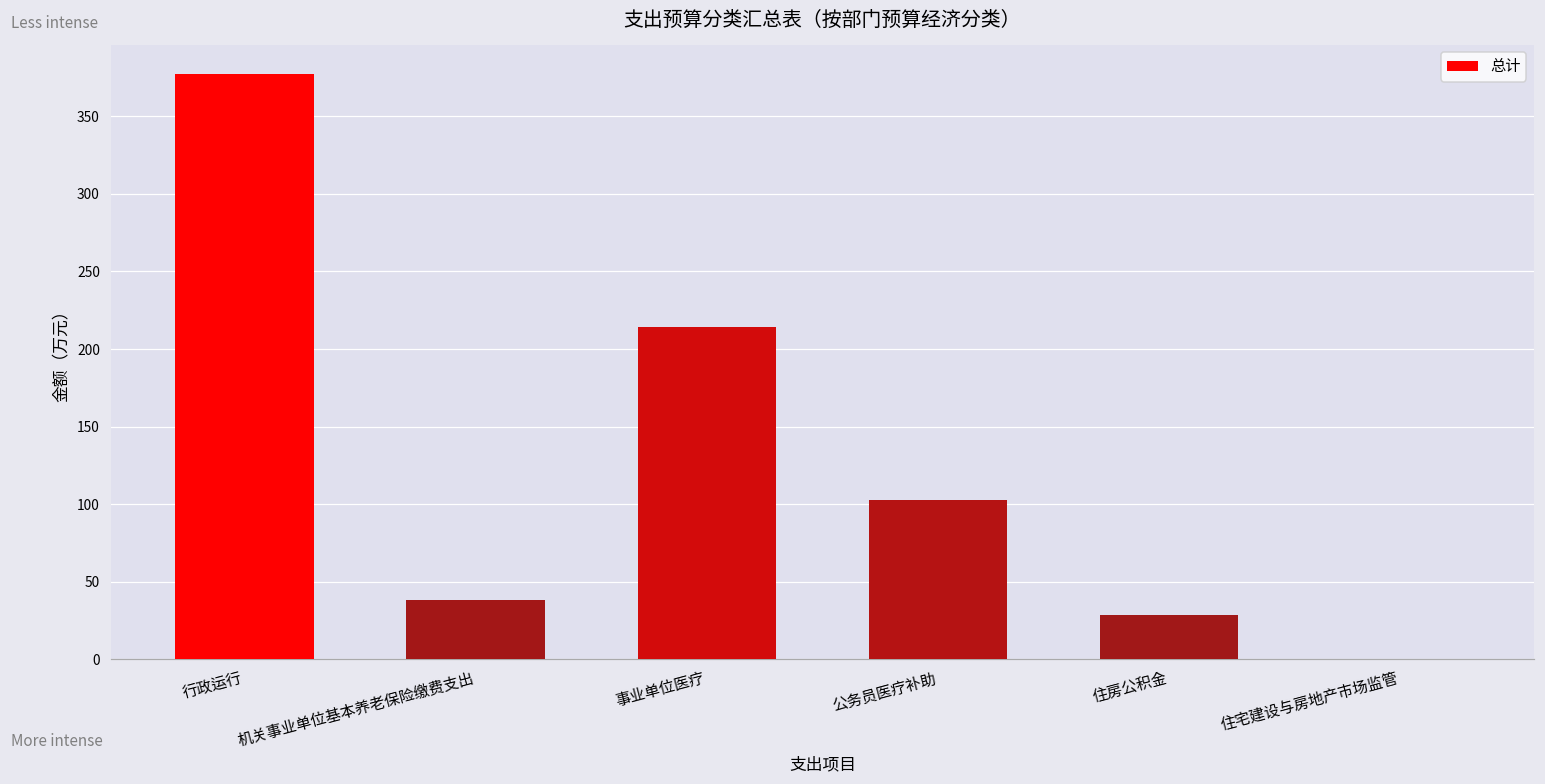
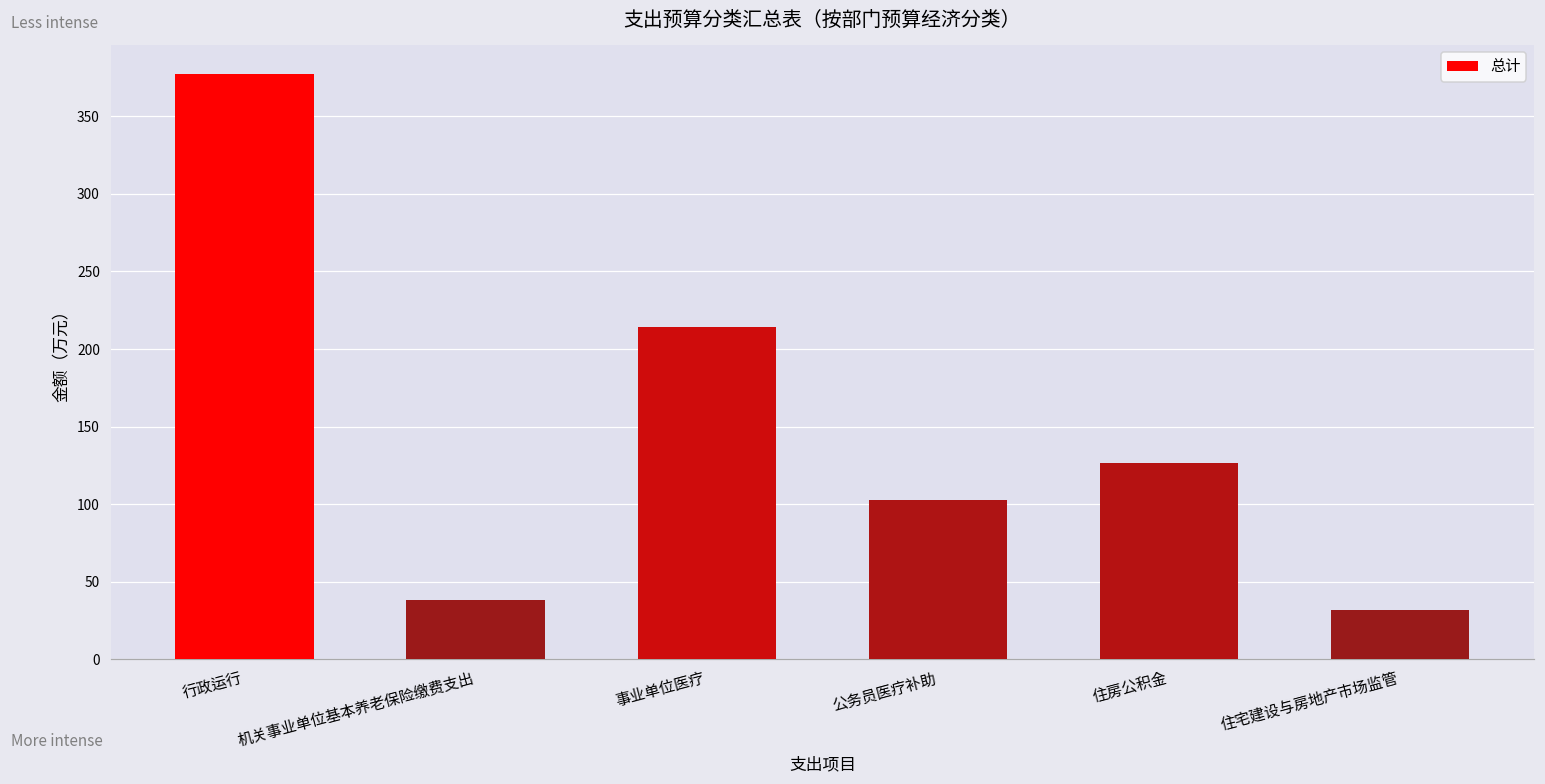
住房公积金: 29 -> 127
住宅建设与房地产市场监管: 0 -> 32
